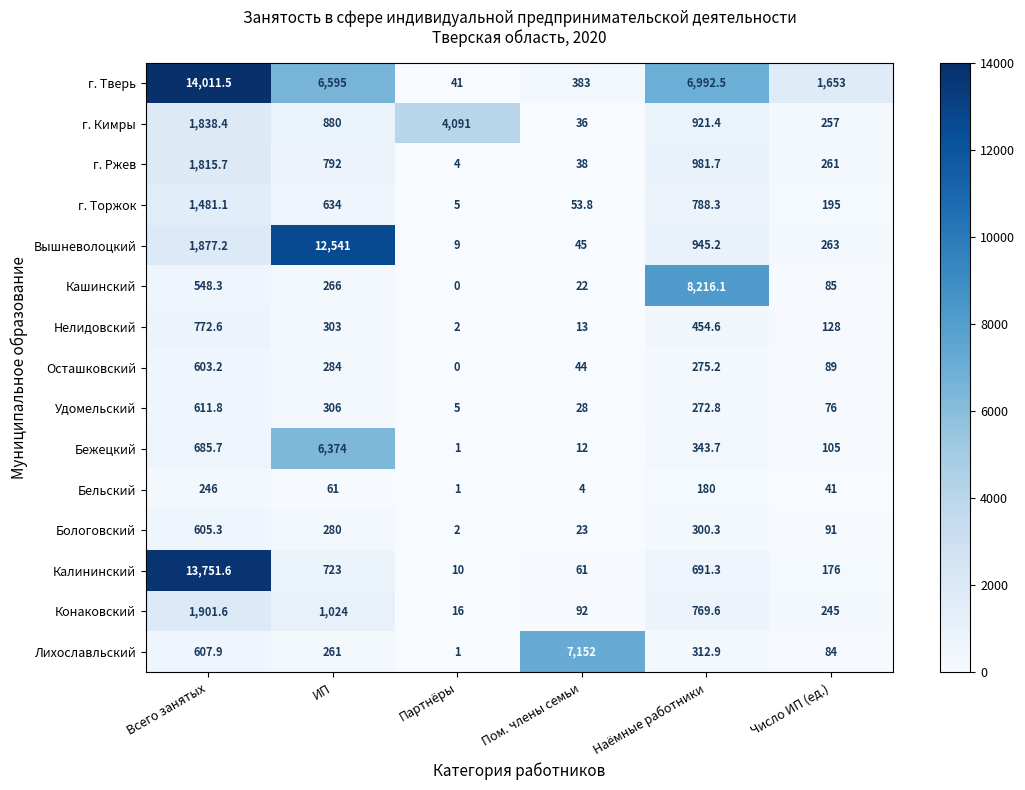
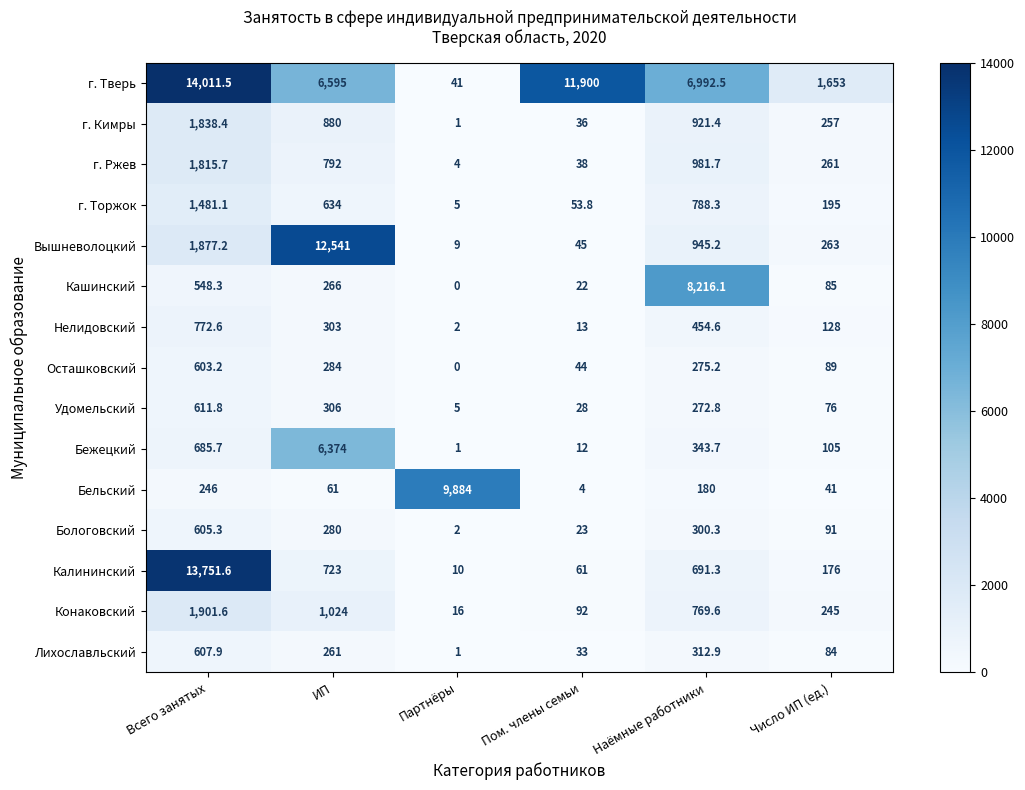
г. Тверь, Пом. члены семьи: 383 -> 11,900
г. Кимры, Партнёры: 4,091 -> 1
Бельский, Партнёры: 1 -> 9,884
Лихославльский, Пом. члены семьи: 7,152 -> 33
